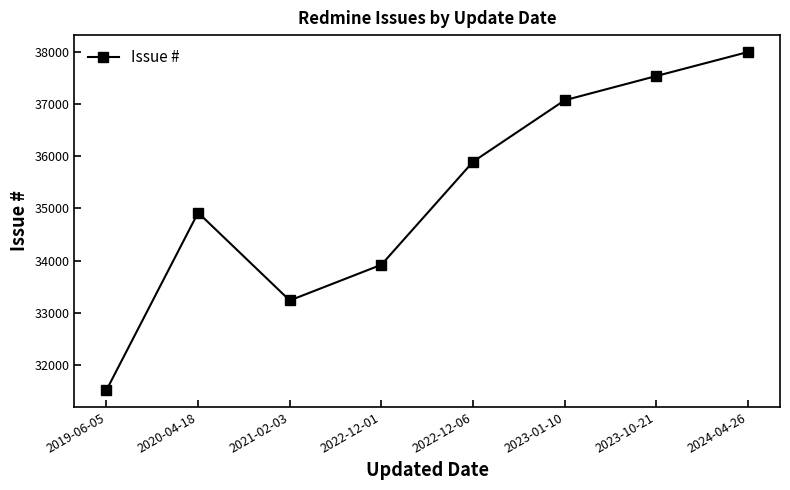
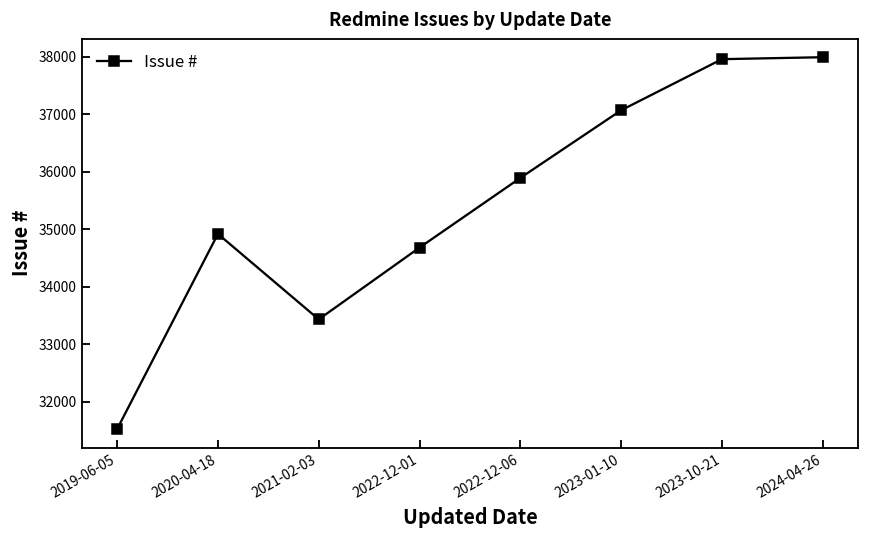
2021-02-03: 33200 -> 33400
2022-12-01: 33900 -> 34700
2023-10-21: 37500 -> 38000
